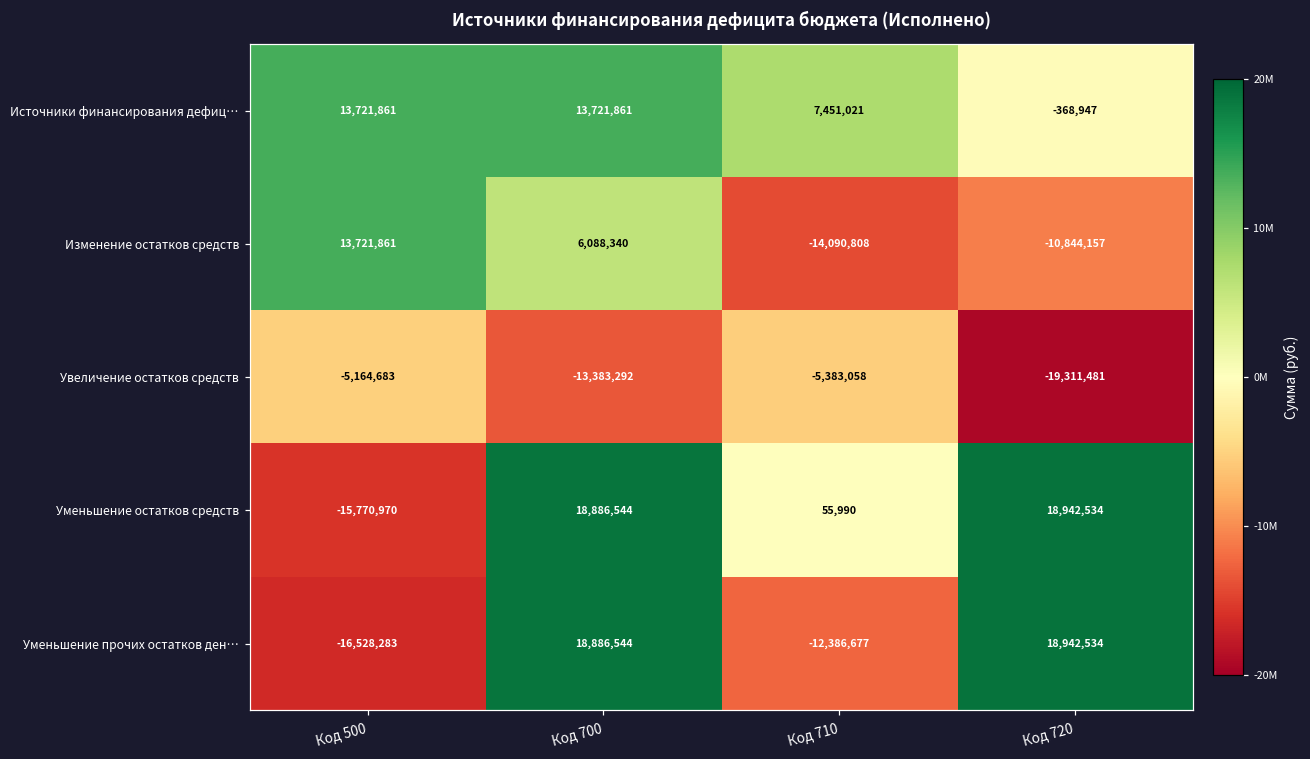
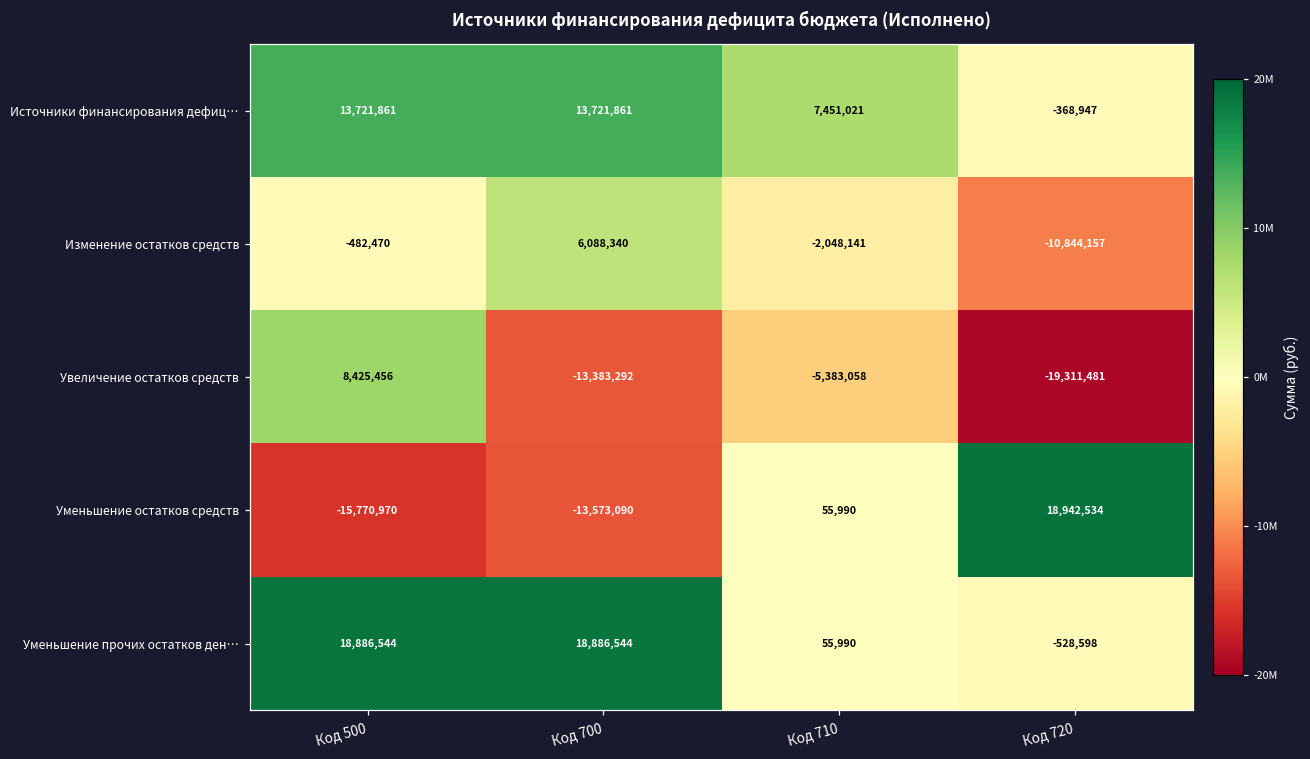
Изменение остатков средств, Код 500: 13,721,861 -> -482,470
Изменение остатков средств, Код 710: -14,090,808 -> -2,048,141
Увеличение остатков средств, Код 500: -5,164,683 -> 8,425,456
Уменьшение остатков средств, Код 700: 18,886,544 -> -13,573,090
Уменьшение прочих остатков ден…, Код 500: -16,528,283 -> 18,886,544
Уменьшение прочих остатков ден…, Код 710: -12,386,677 -> 55,990
Уменьшение прочих остатков ден…, Код 720: 18,942,534 -> -528,598
